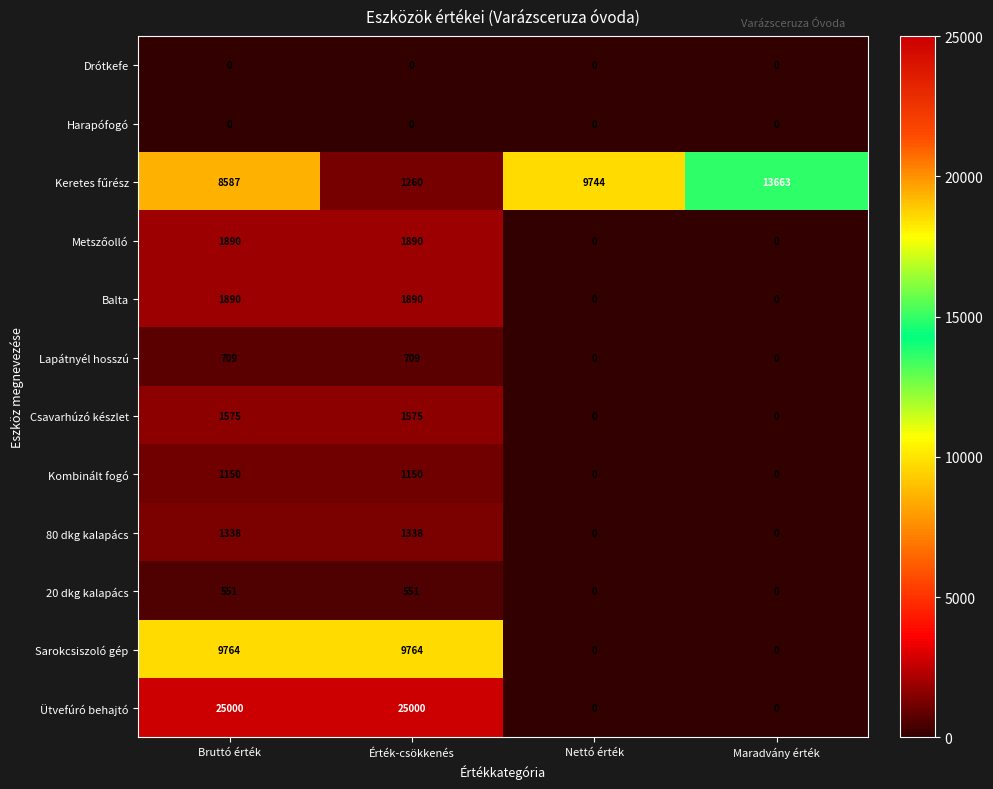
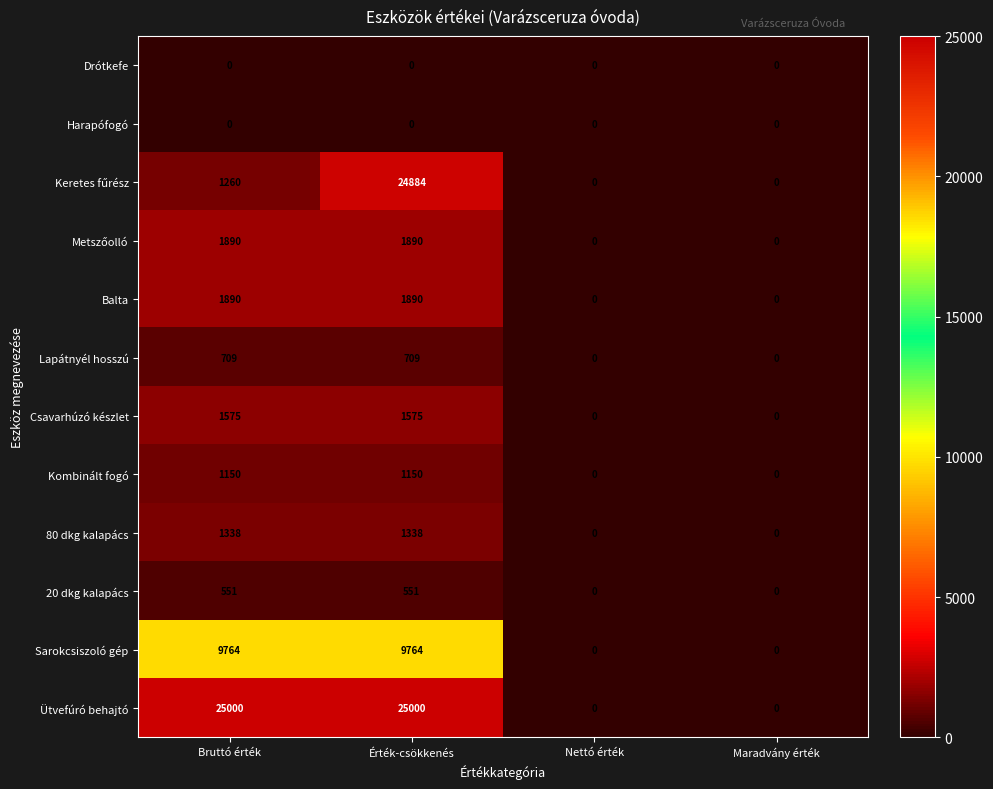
Keretes fűrész, Bruttó érték: 8587 -> 1260
Keretes fűrész, Érték-csökkenés: 1260 -> 24884
Keretes fűrész, Nettó érték: 9744 -> 0
Keretes fűrész, Maradvány érték: 13663 -> 0
